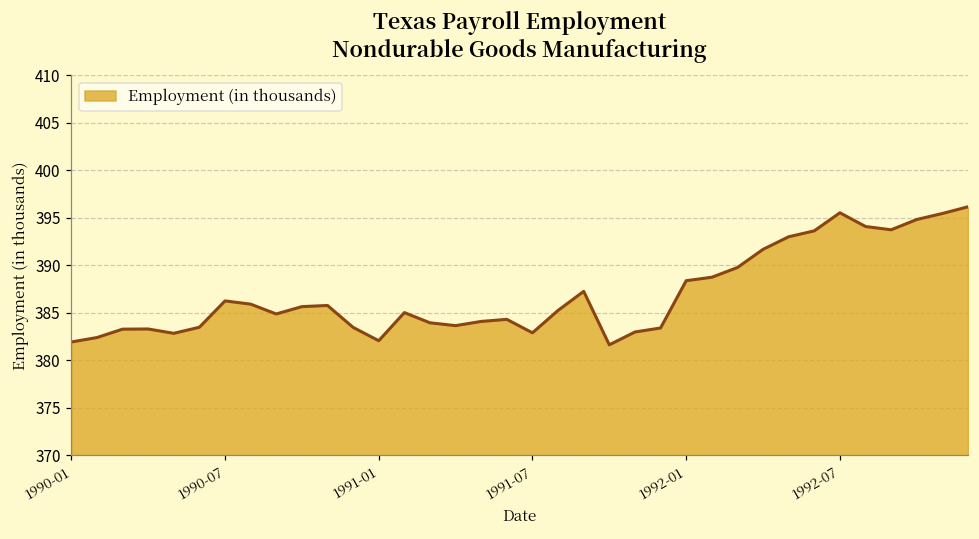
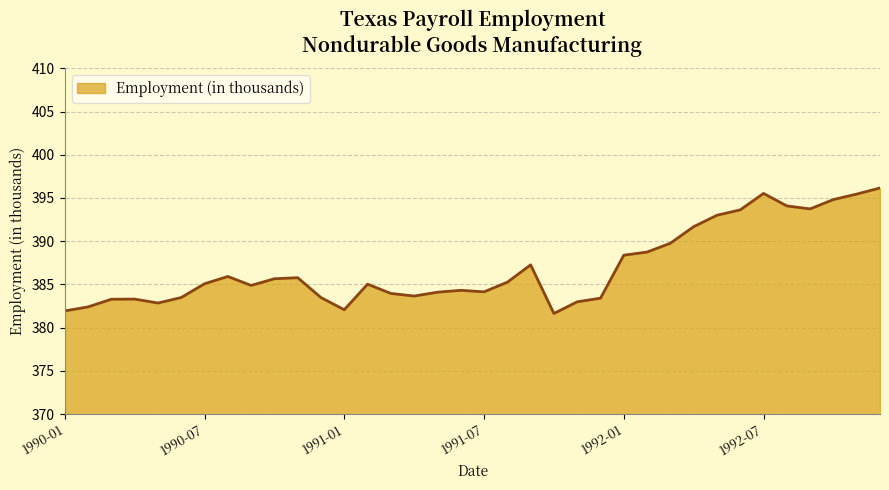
1990-07: 386 -> 385
1991-07: 383 -> 384
